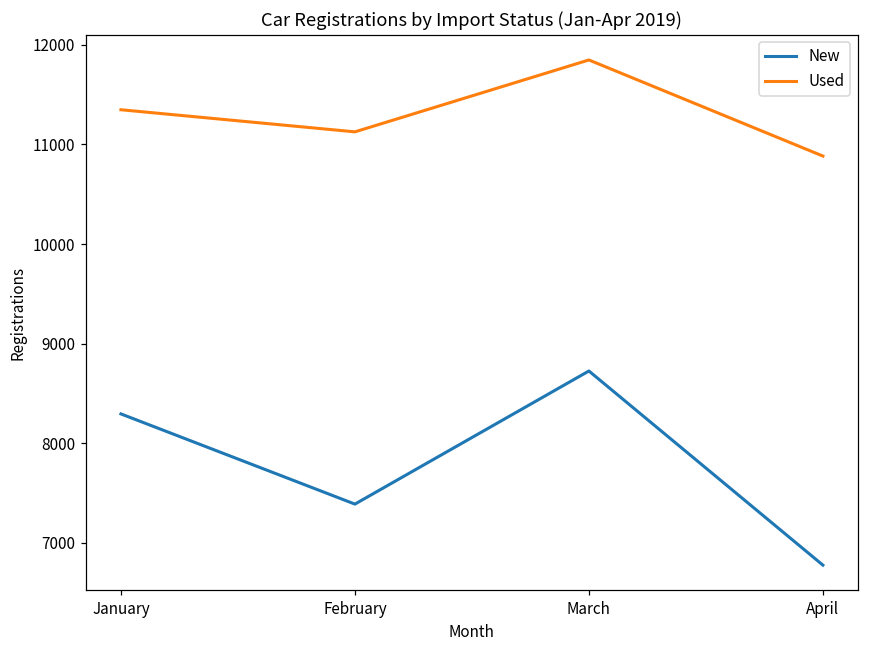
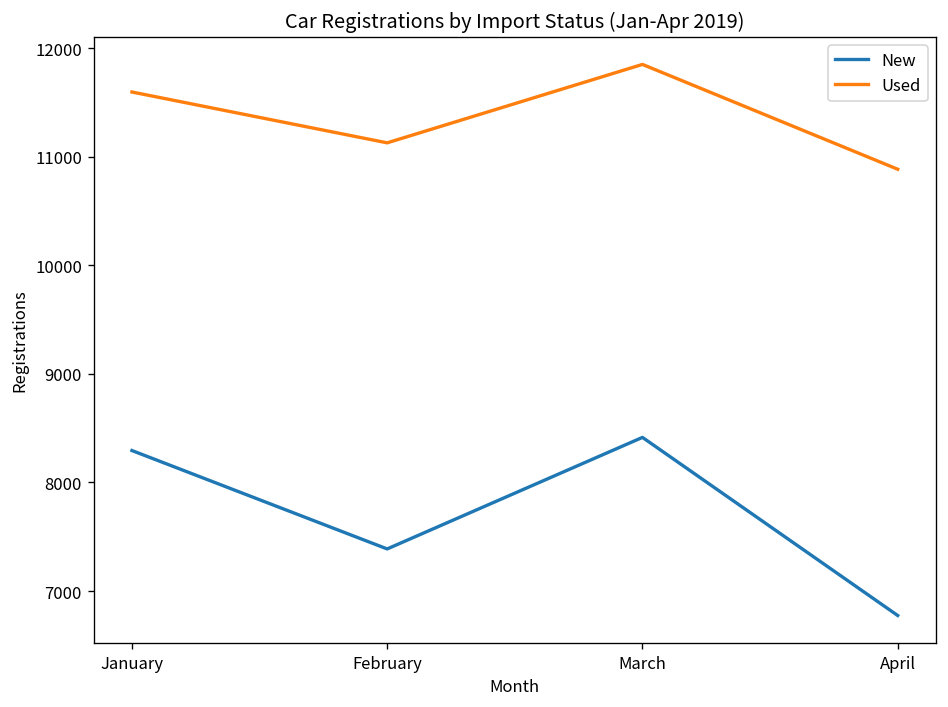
Used, January: 11300 -> 11600
New, March: 8700 -> 8400
